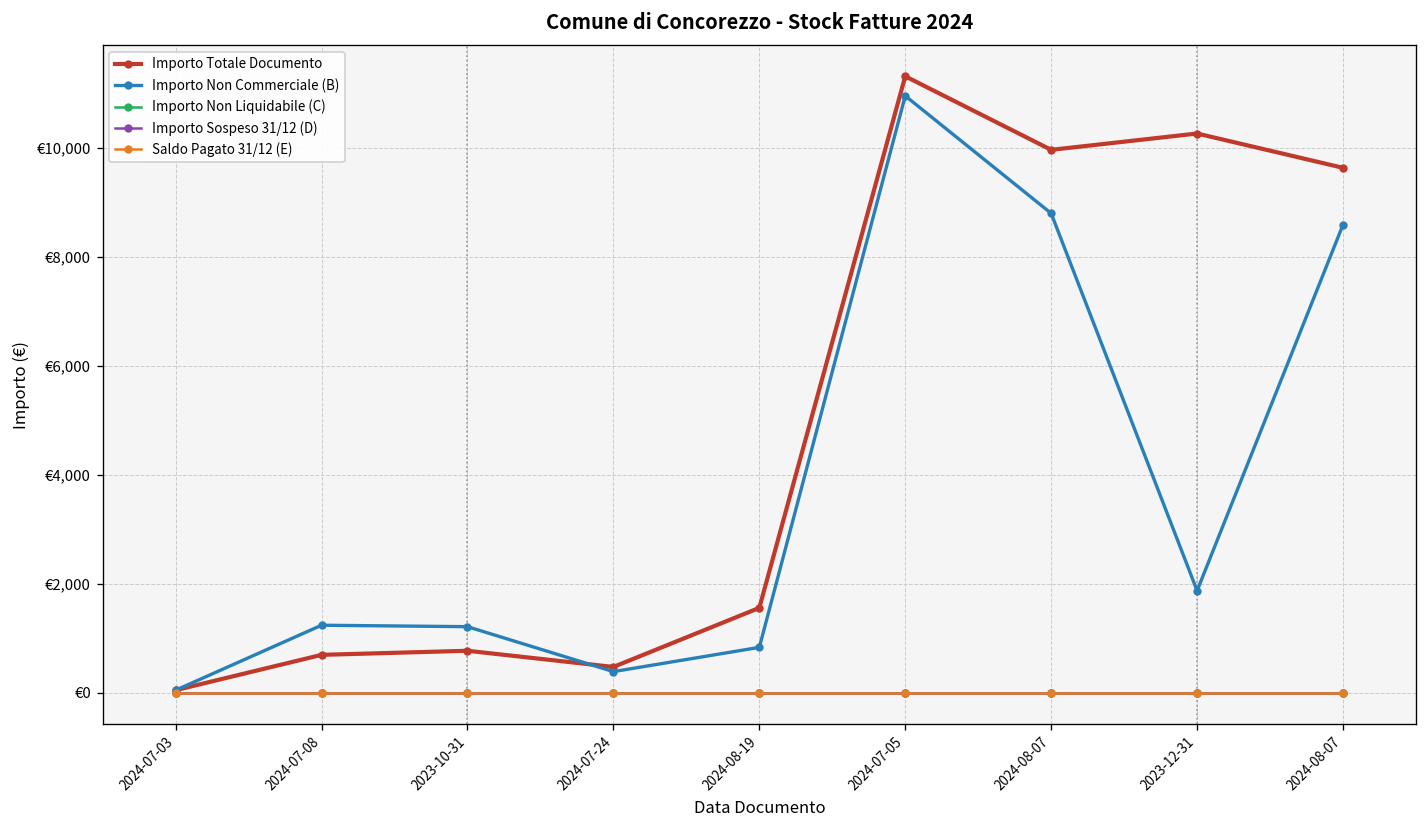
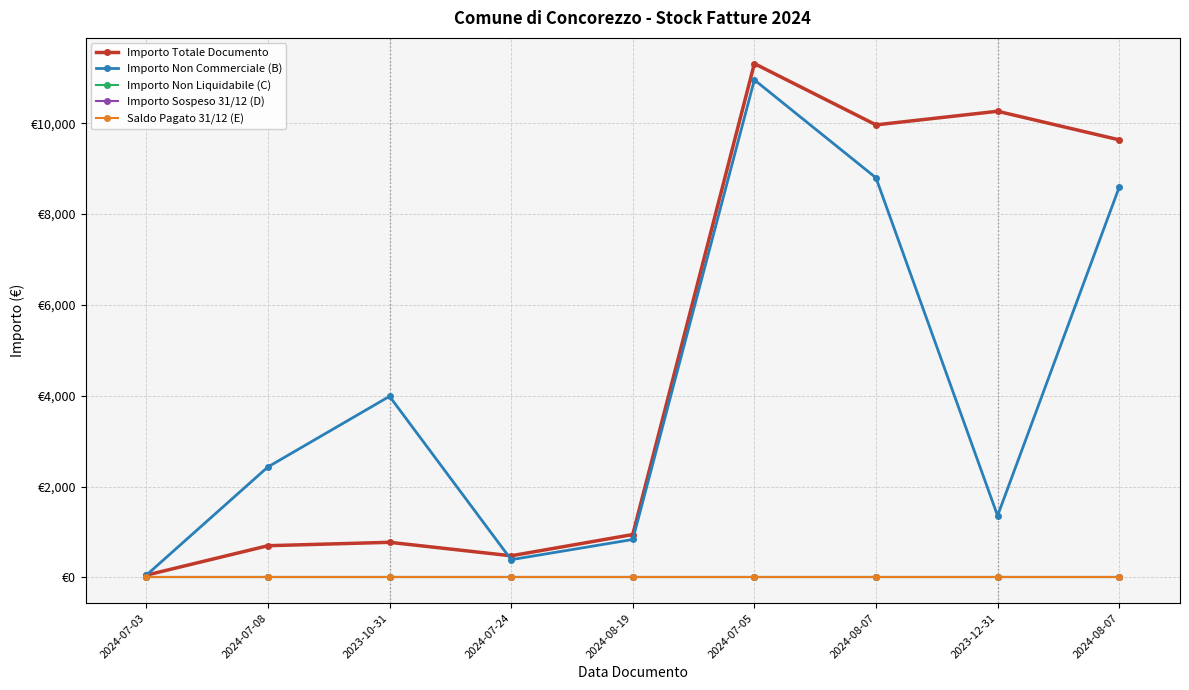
Importo Non Commerciale (B), 2024-07-08: €1,200 -> €2,400
Importo Non Commerciale (B), 2023-10-31: €1,200 -> €4,000
Importo Totale Documento, 2024-08-19: €1,600 -> €900
Importo Non Commerciale (B), 2023-12-31: €1,900 -> €1,400
